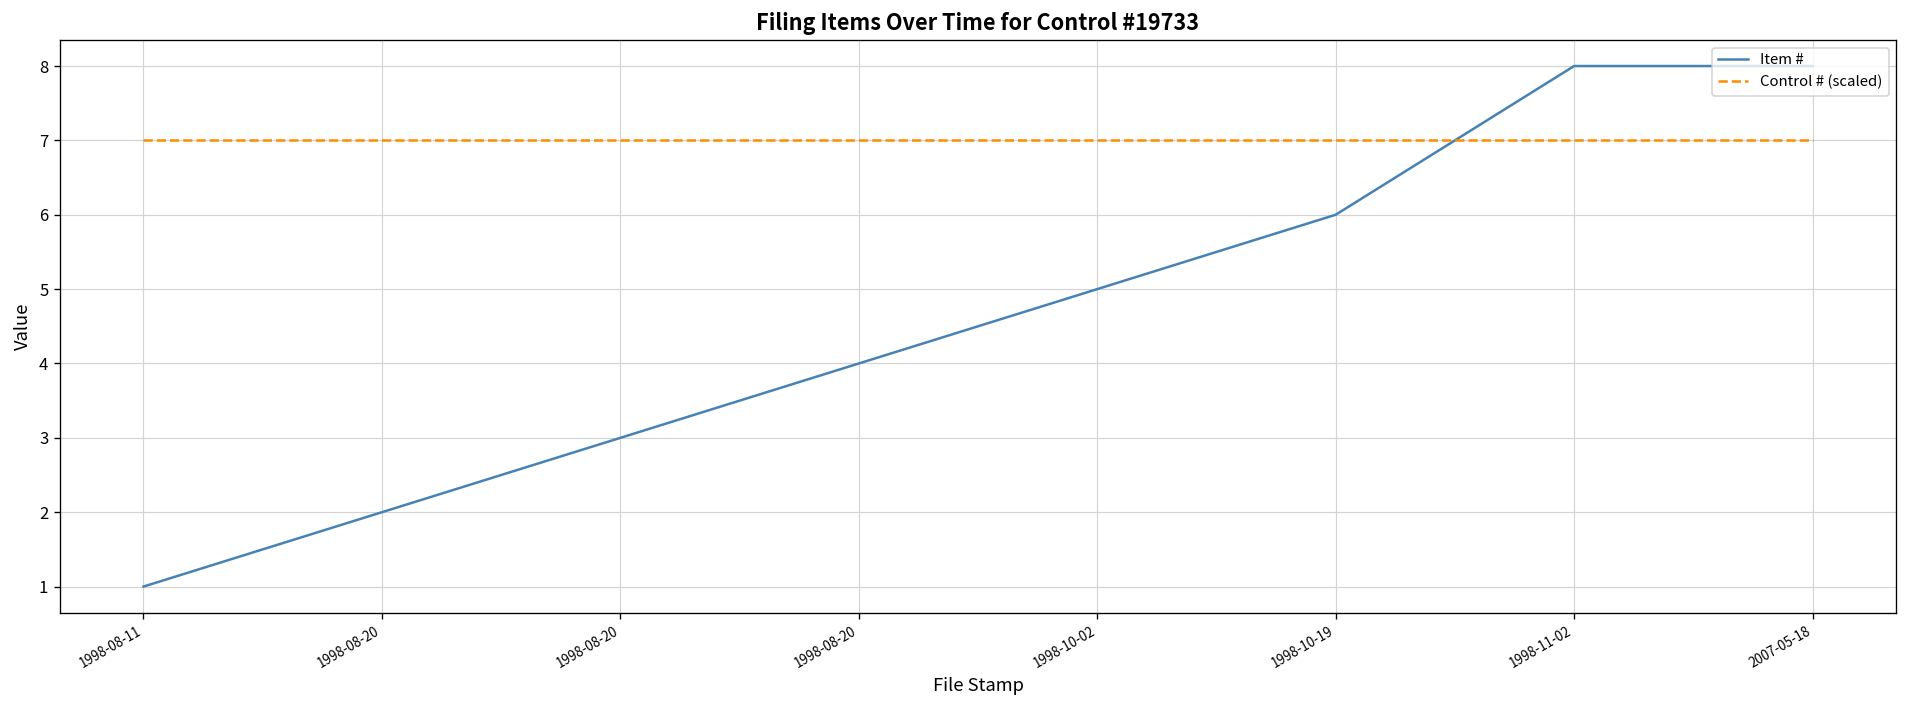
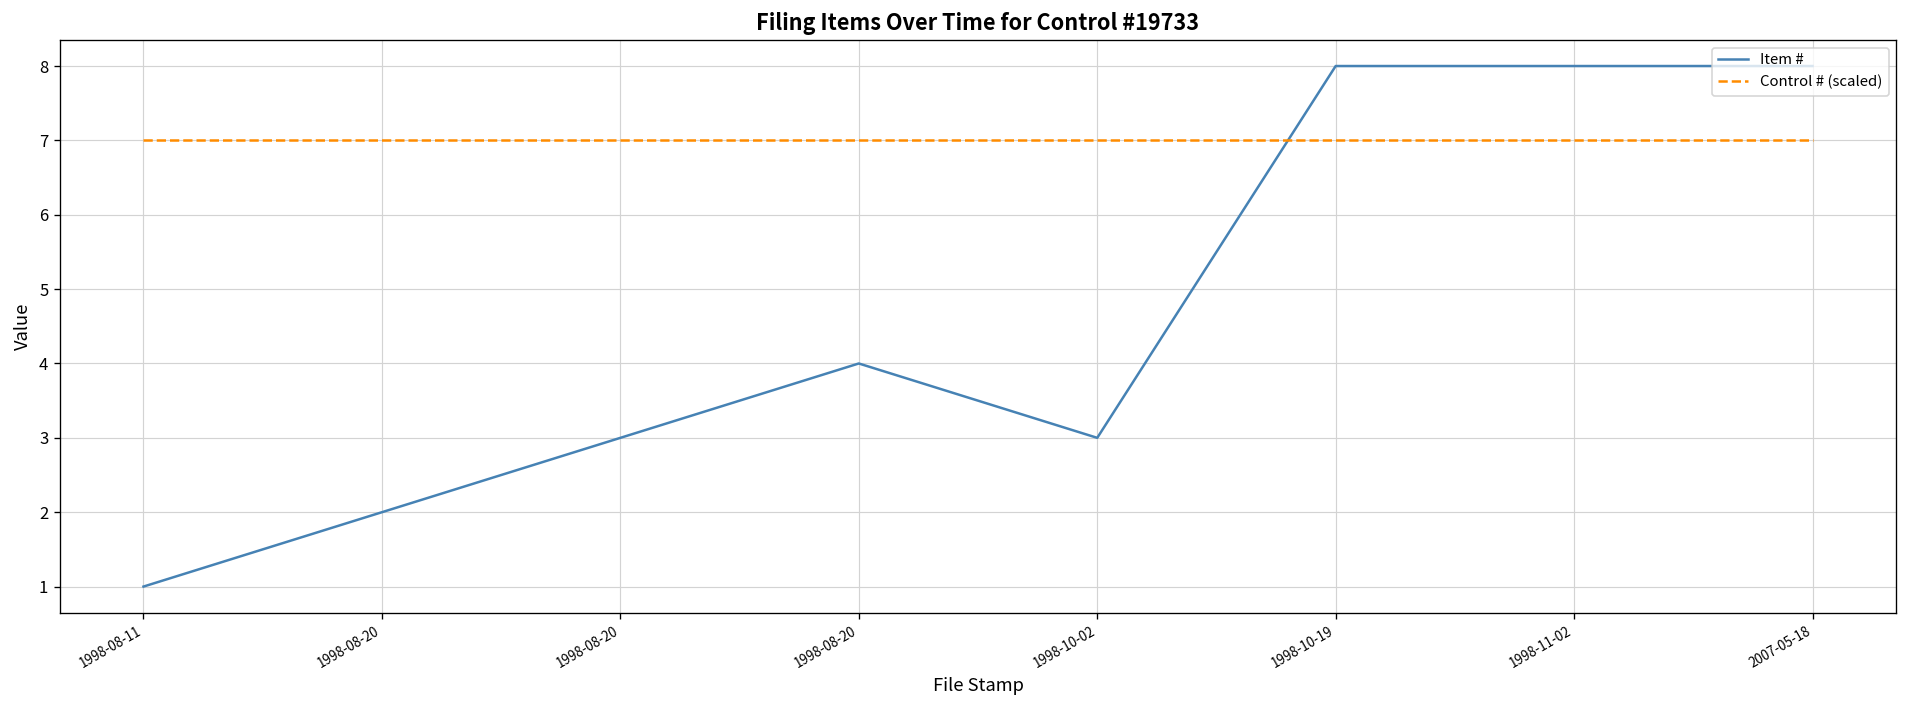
Item #, 1998-10-02: 5 -> 3
Item #, 1998-10-19: 6 -> 8
